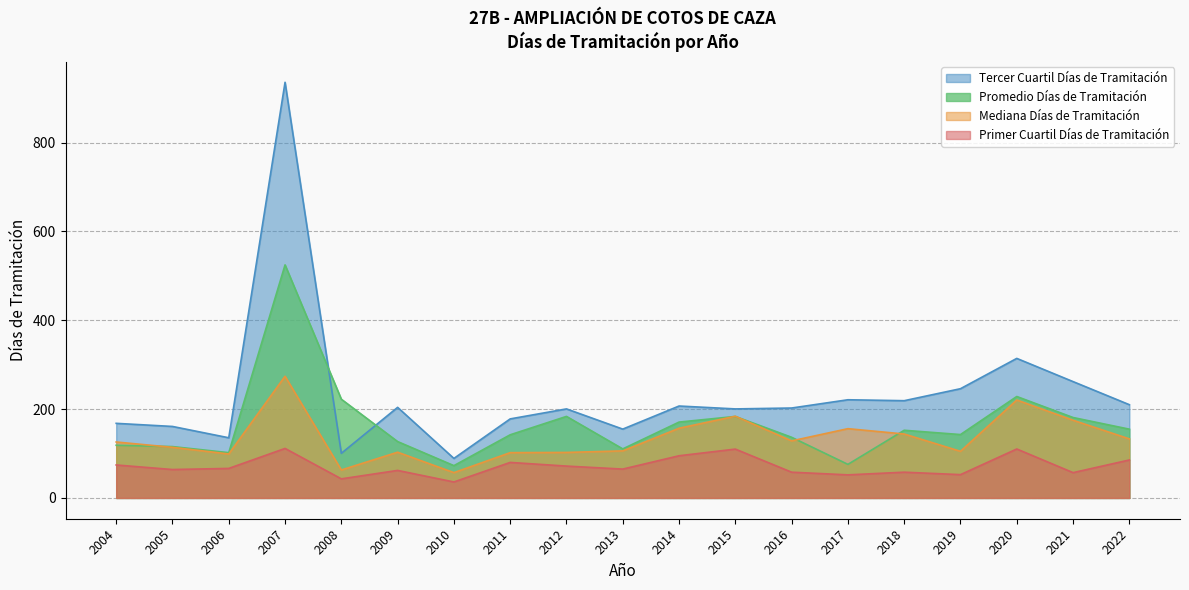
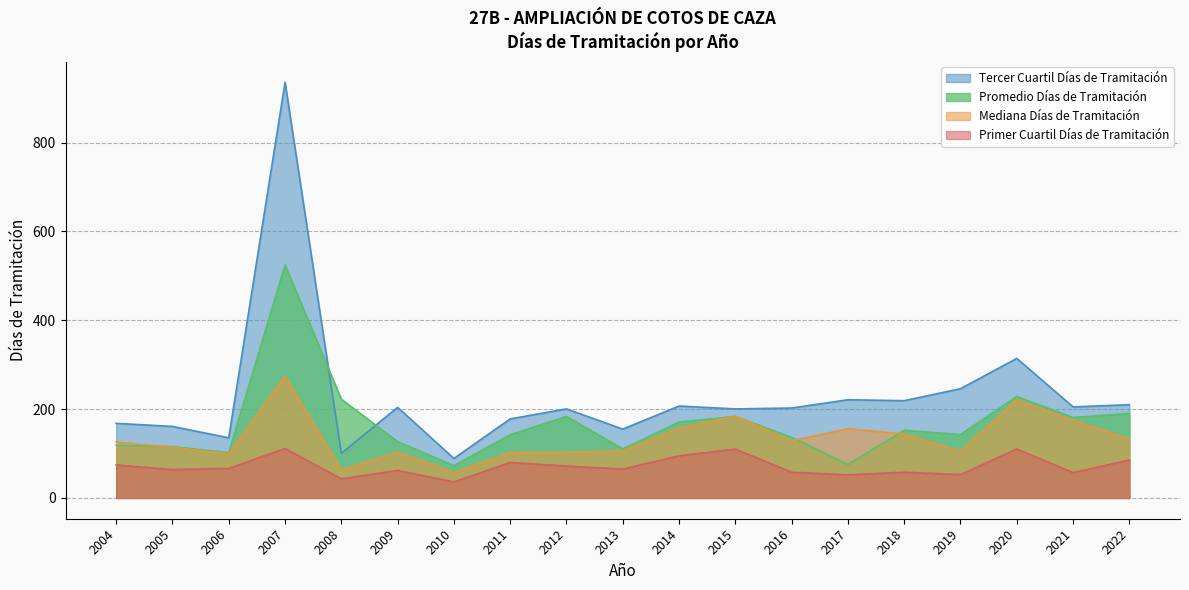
Tercer Cuartil Días de Tramitación, 2021: 260 -> 210
Promedio Días de Tramitación, 2022: 150 -> 190
